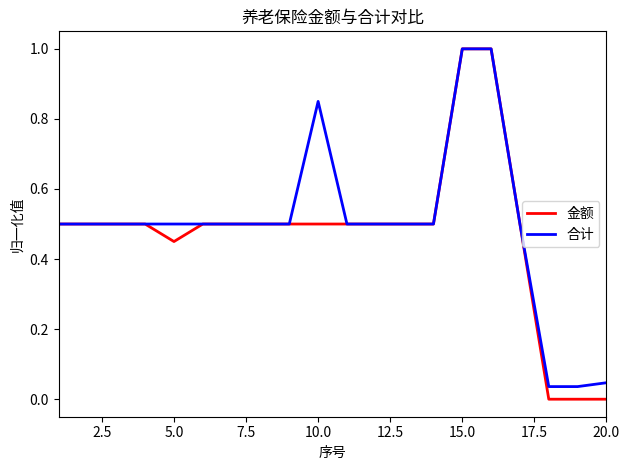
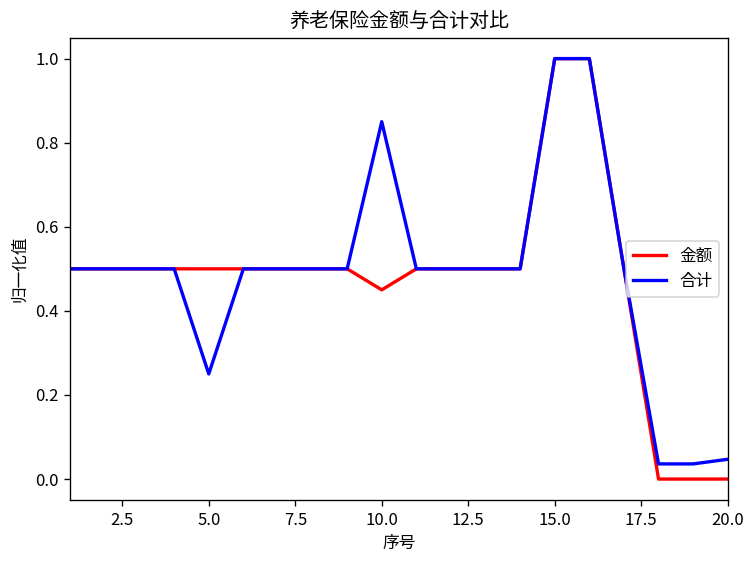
金额, 5.0: 0.45 -> 0.50
合计, 5.0: 0.50 -> 0.25
金额, 10.0: 0.50 -> 0.45
